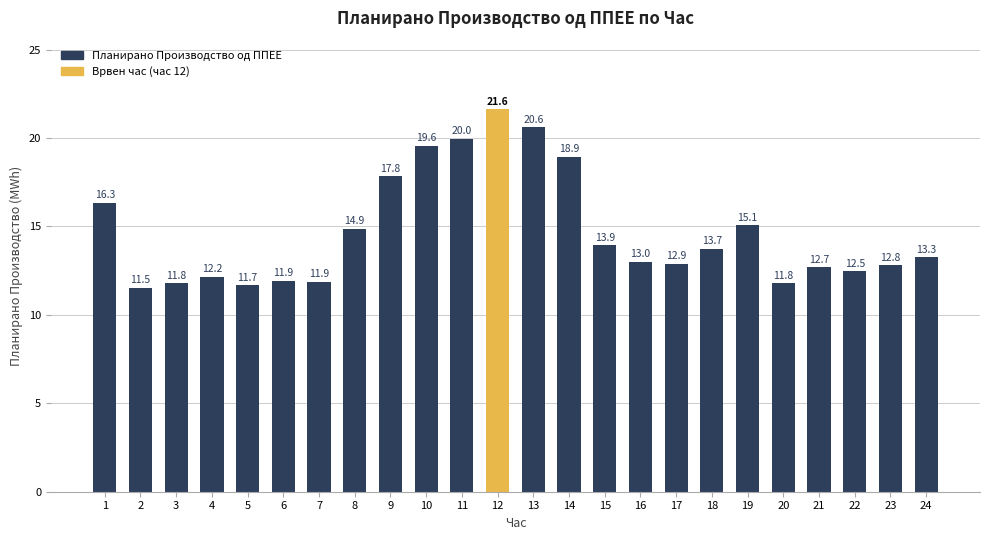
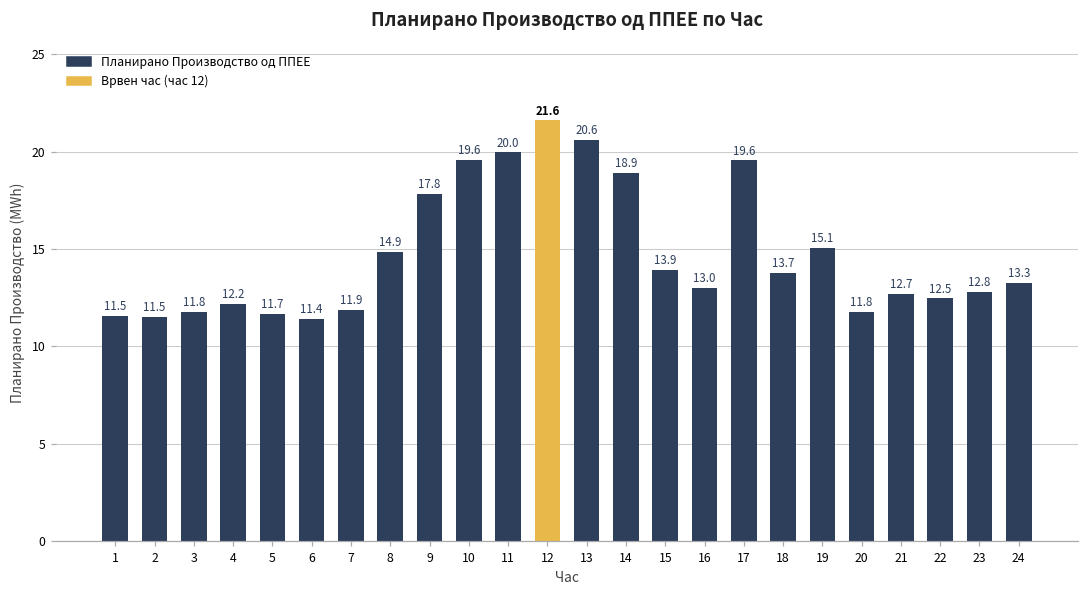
1: 16.3 -> 11.5
6: 11.9 -> 11.4
17: 12.9 -> 19.6
